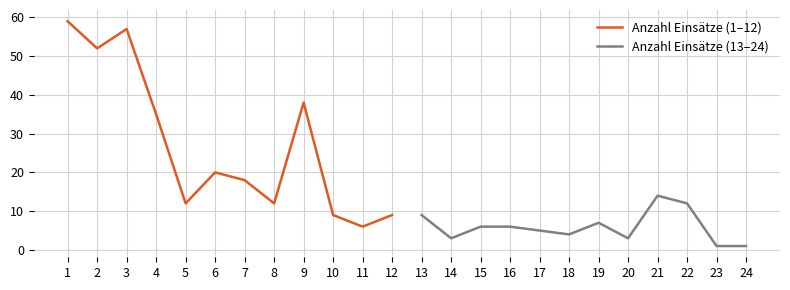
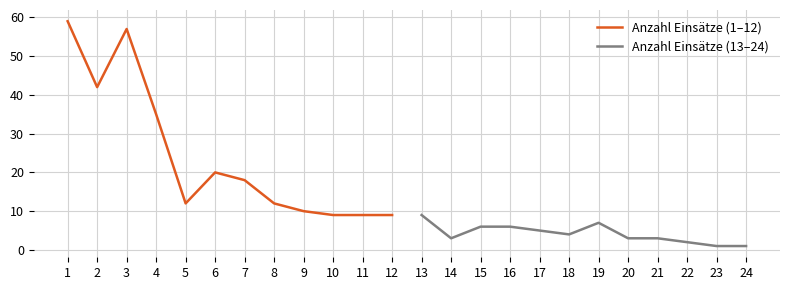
Anzahl Einsätze (1–12), 2: 52 -> 42
Anzahl Einsätze (1–12), 9: 38 -> 10
Anzahl Einsätze (1–12), 11: 6 -> 9
Anzahl Einsätze (13–24), 21: 14 -> 3
Anzahl Einsätze (13–24), 22: 12 -> 2
